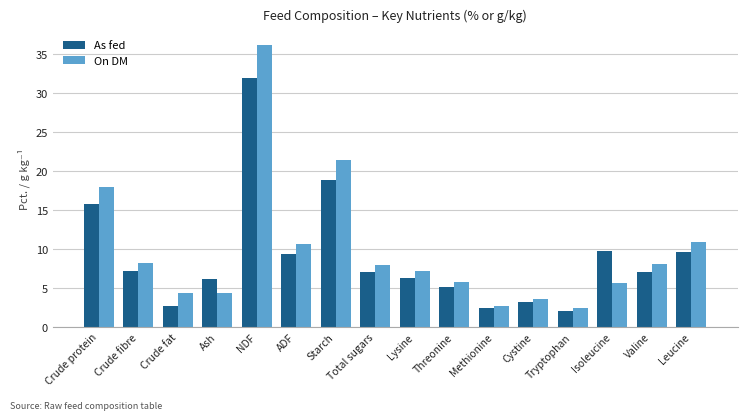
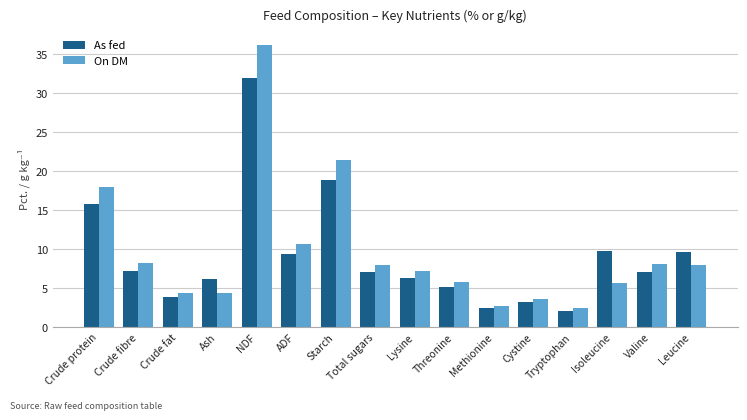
As fed, Crude fat: 3 -> 4
On DM, Leucine: 11 -> 8
